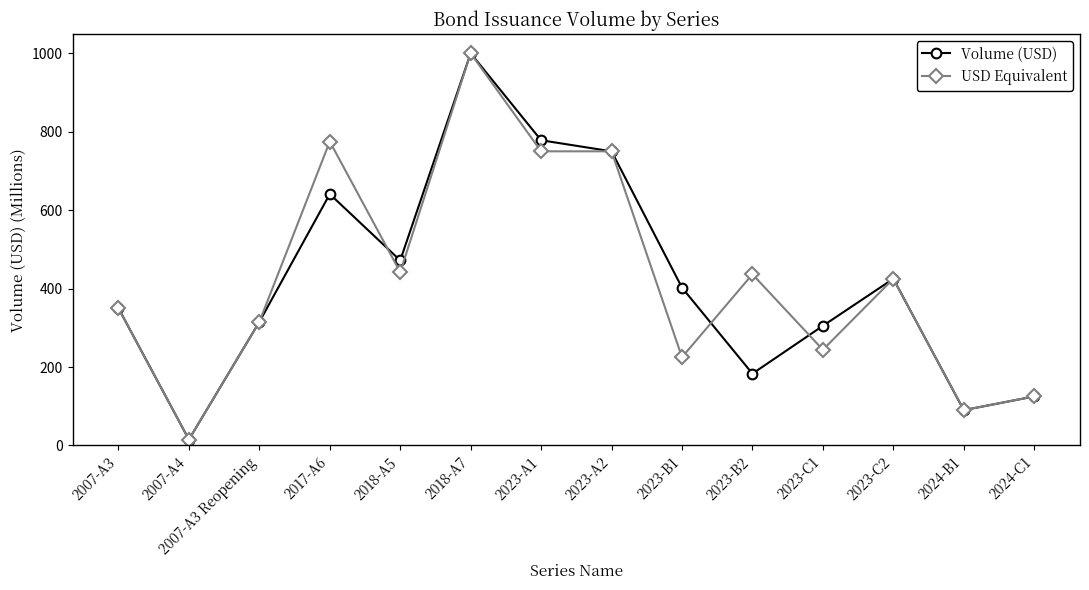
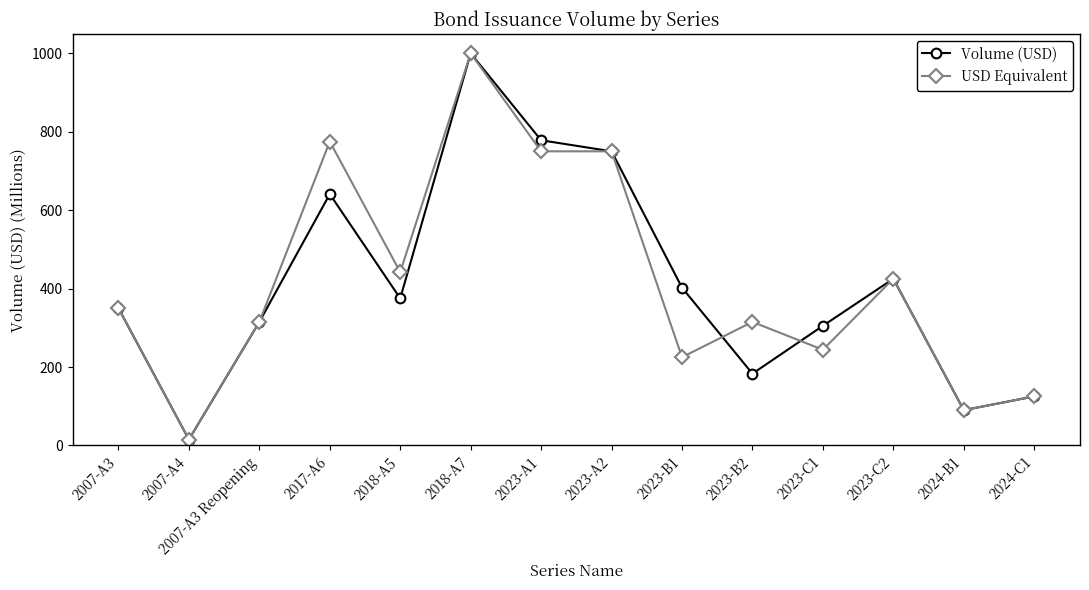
Volume (USD), 2018-A5: 470 -> 380
USD Equivalent, 2023-B2: 440 -> 320
